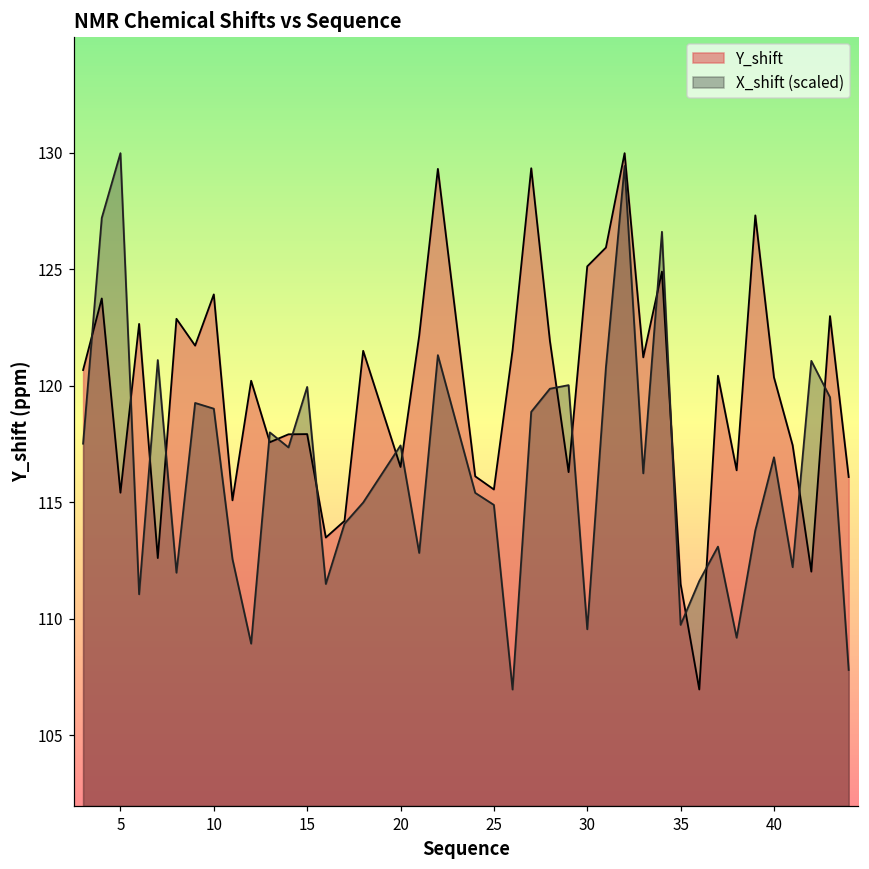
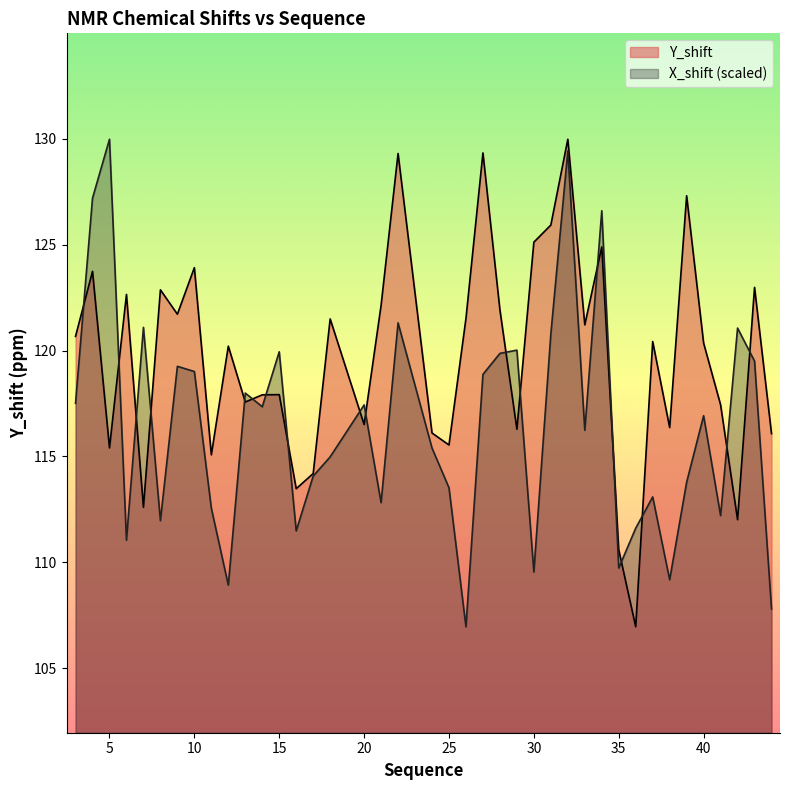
X_shift (scaled), 25: 114.9 -> 113.5
Y_shift, 35: 111.5 -> 110.6
